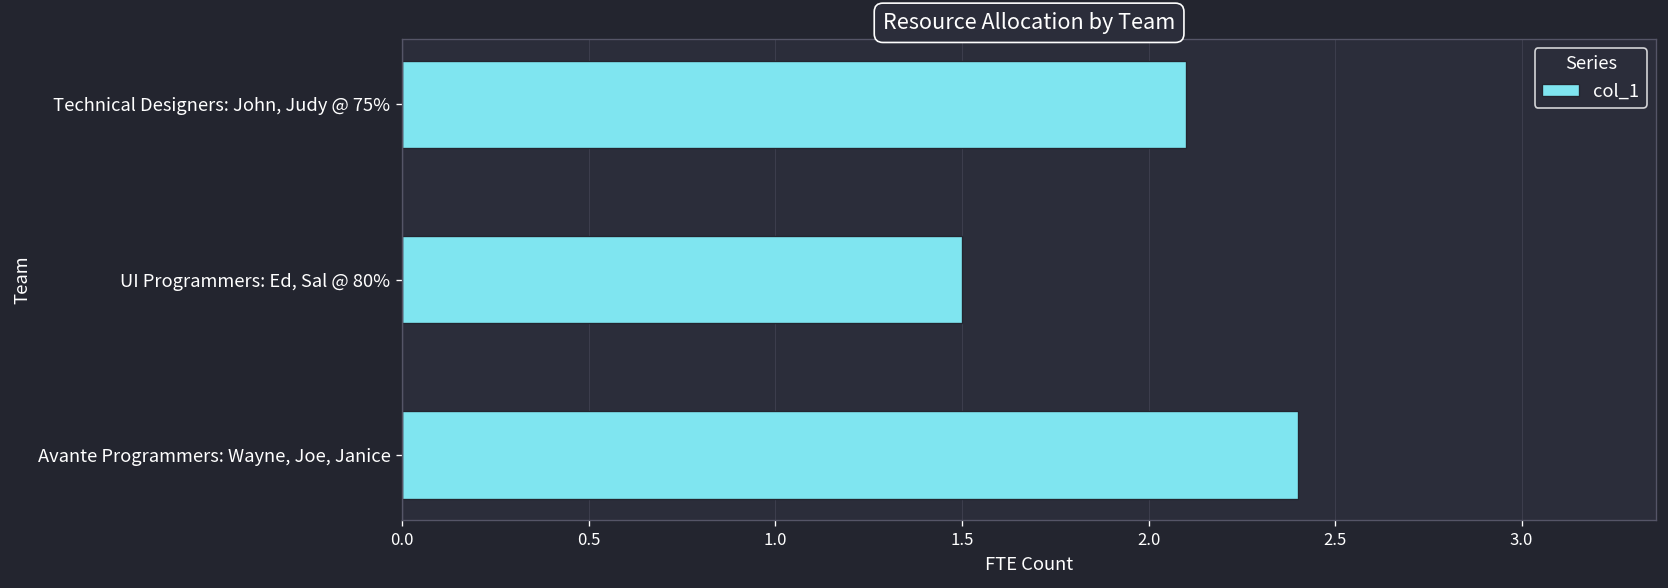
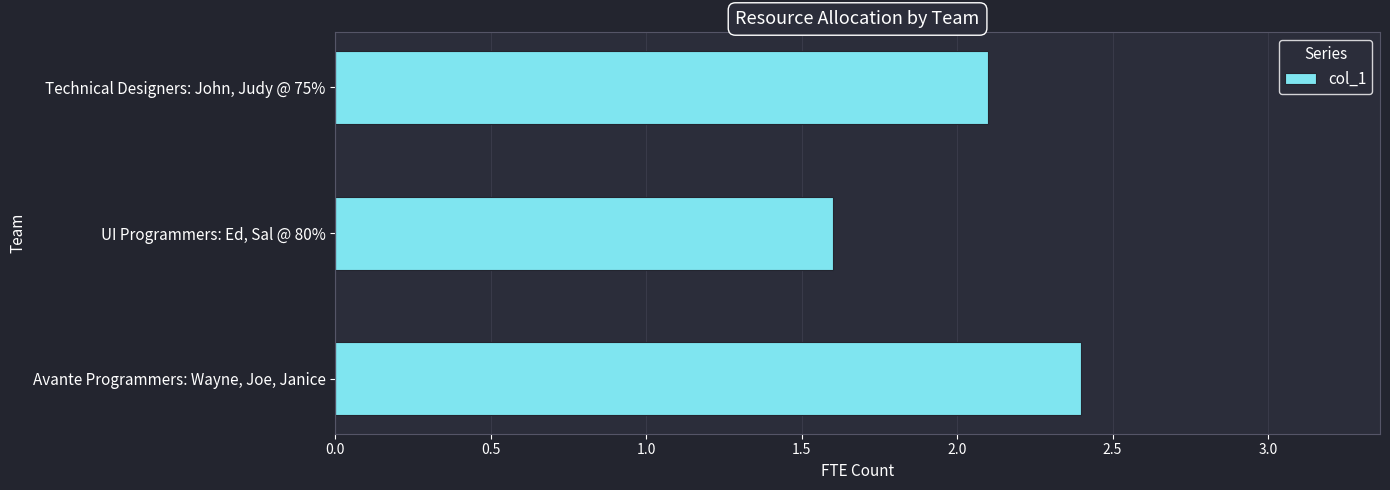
UI Programmers: Ed, Sal @ 80%: 1.5 -> 1.6
